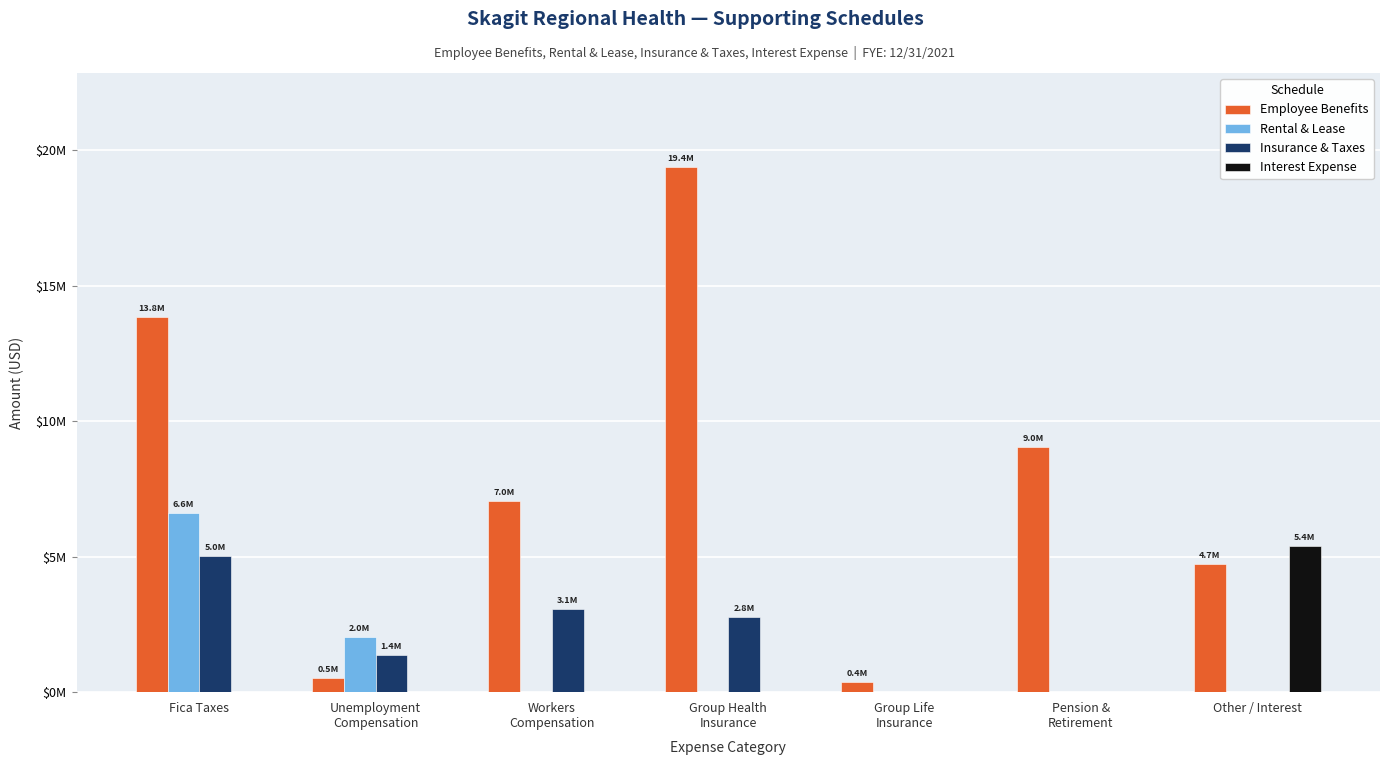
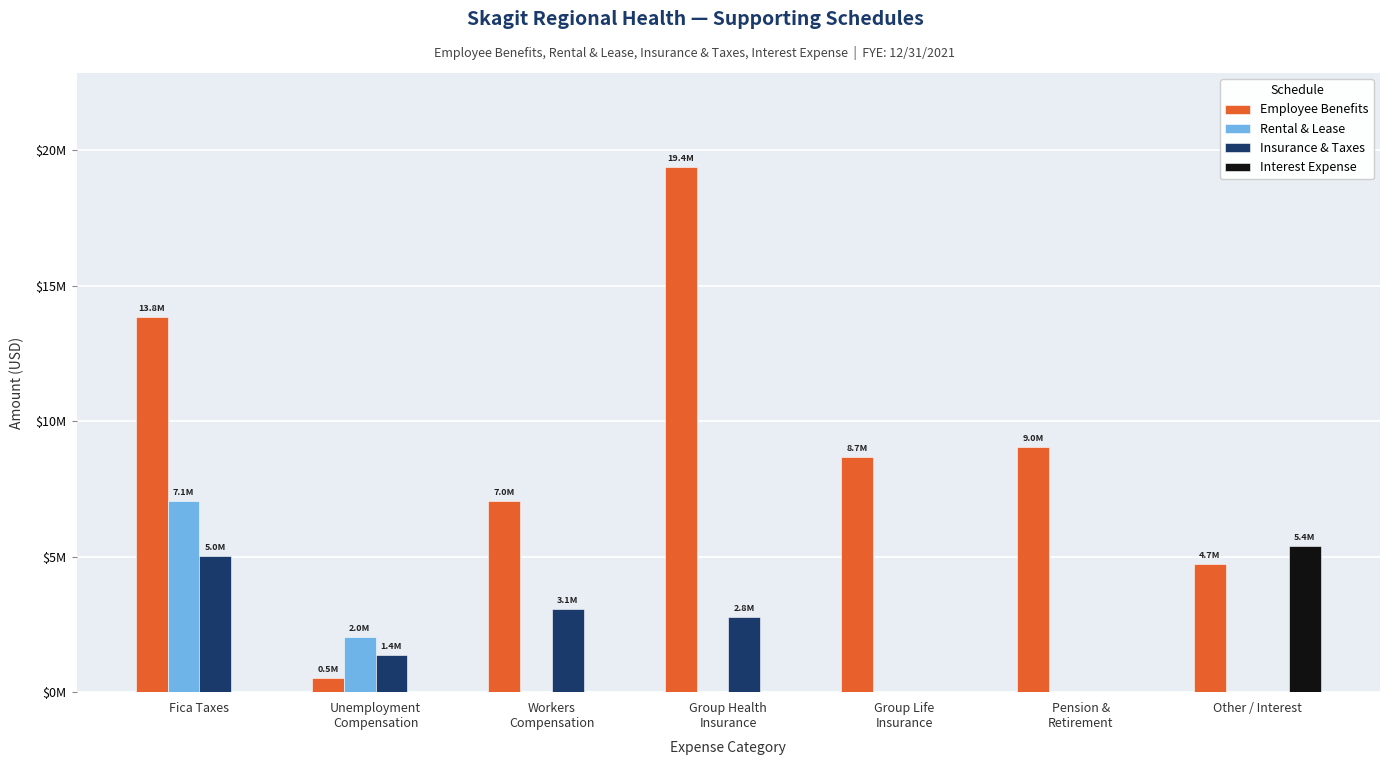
Rental & Lease, Fica Taxes: 6.6M -> 7.1M
Employee Benefits, Group Life Insurance: 0.4M -> 8.7M
